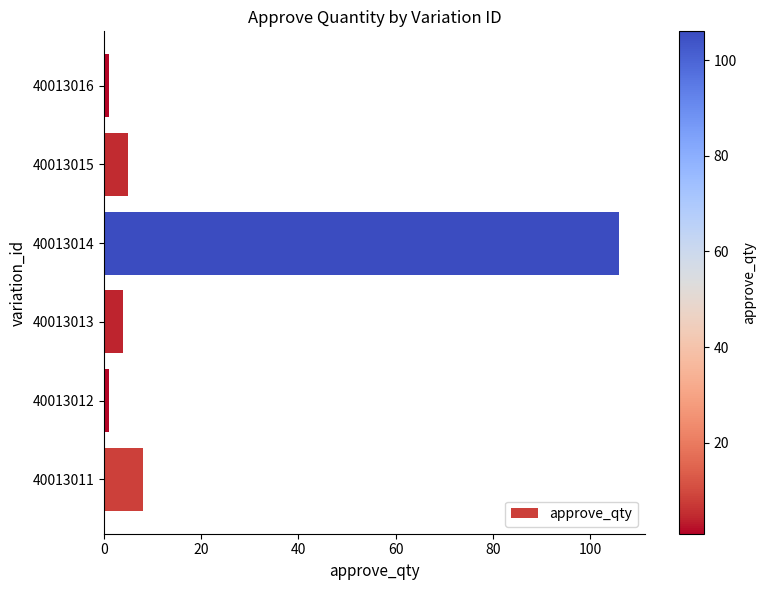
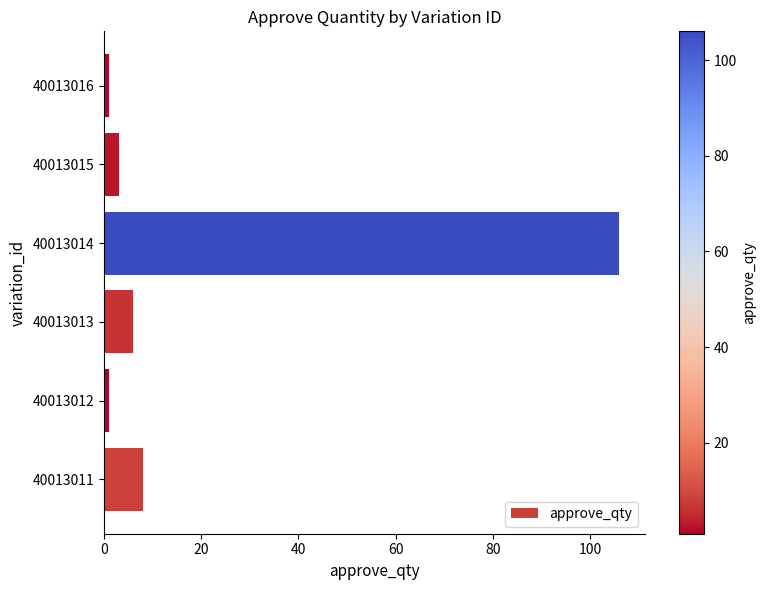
40013015: 5 -> 3
40013013: 4 -> 6
